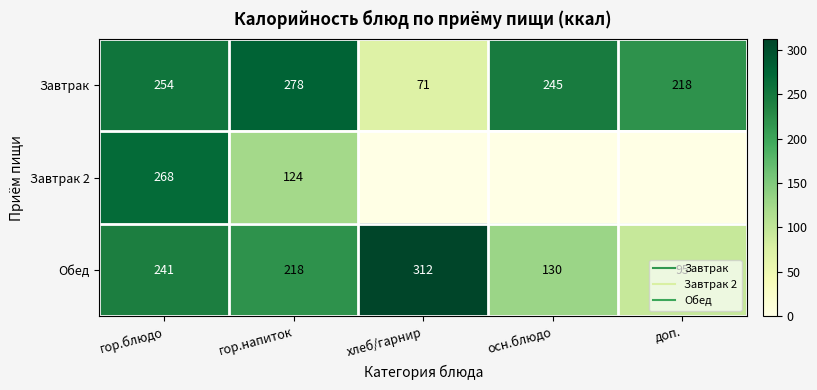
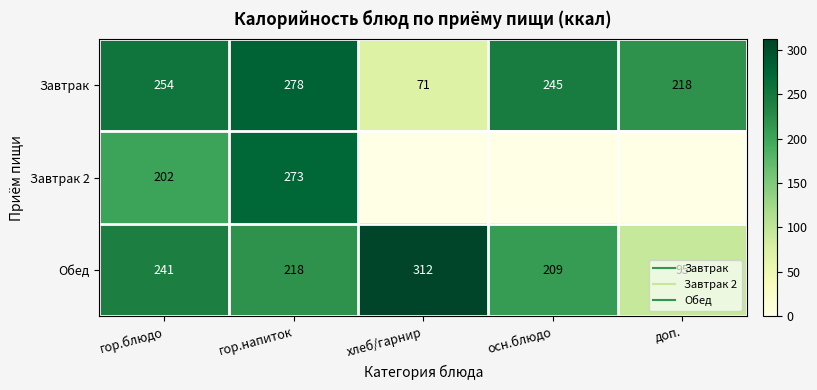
Завтрак 2, гор.блюдо: 268 -> 202
Завтрак 2, гор.напиток: 124 -> 273
Обед, осн.блюдо: 130 -> 209
